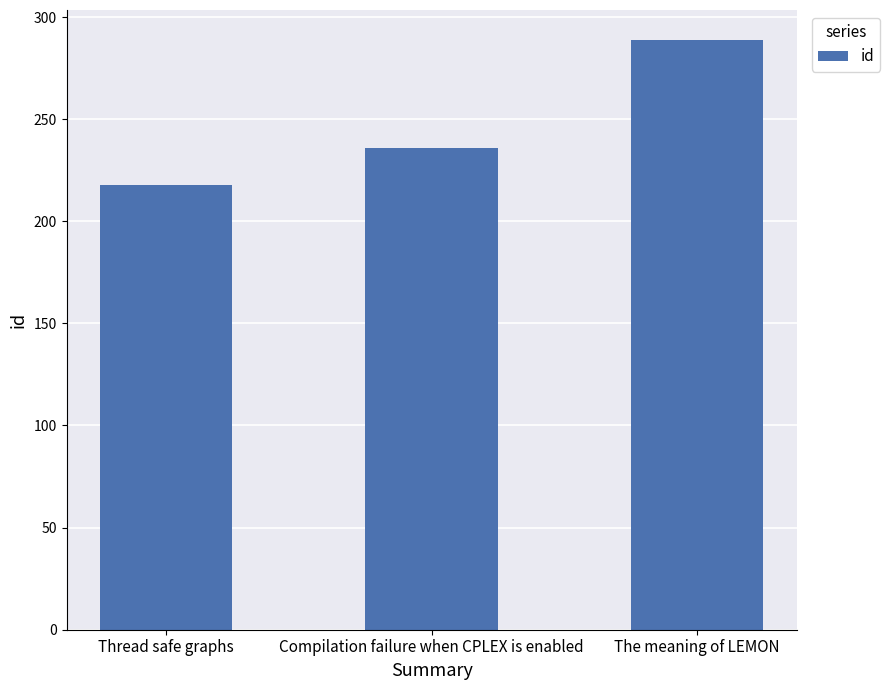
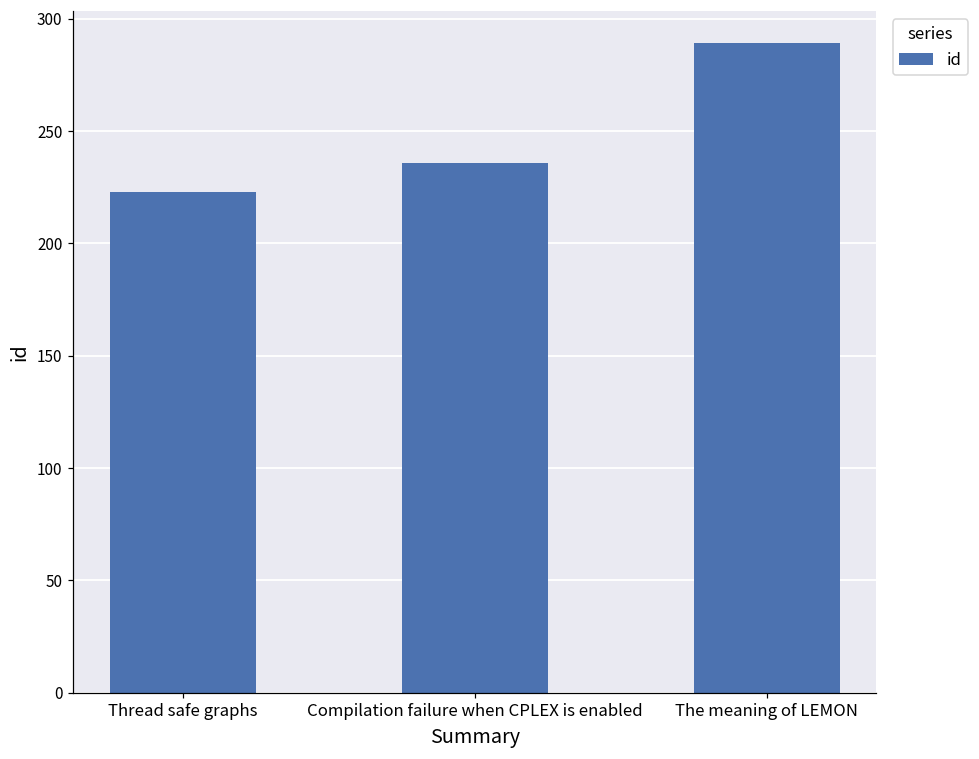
Thread safe graphs: 218 -> 223
